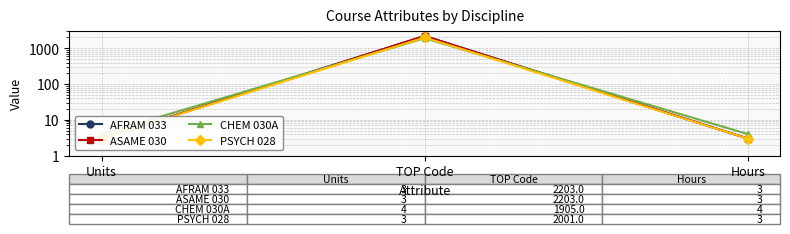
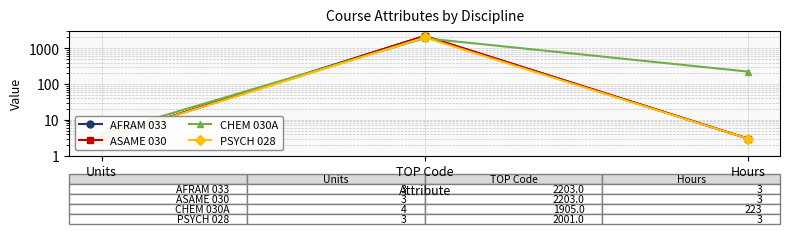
CHEM 030A, Hours: 4 -> 223
